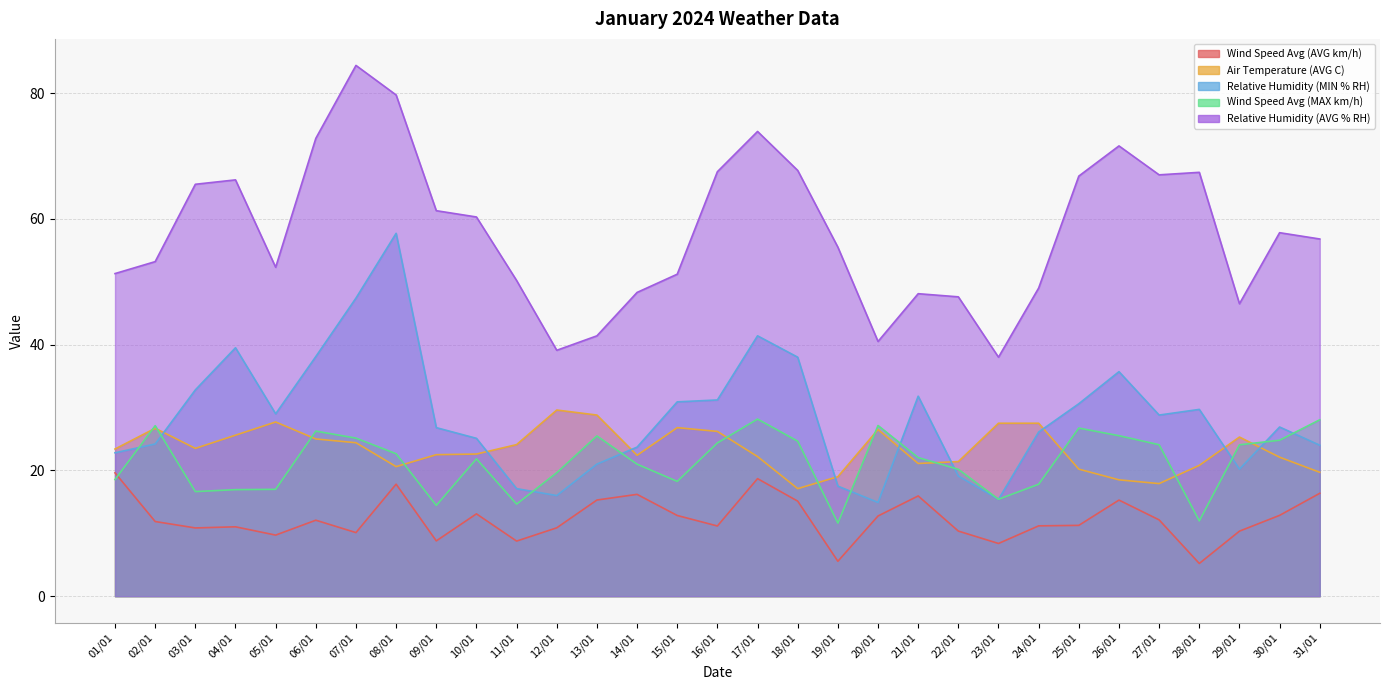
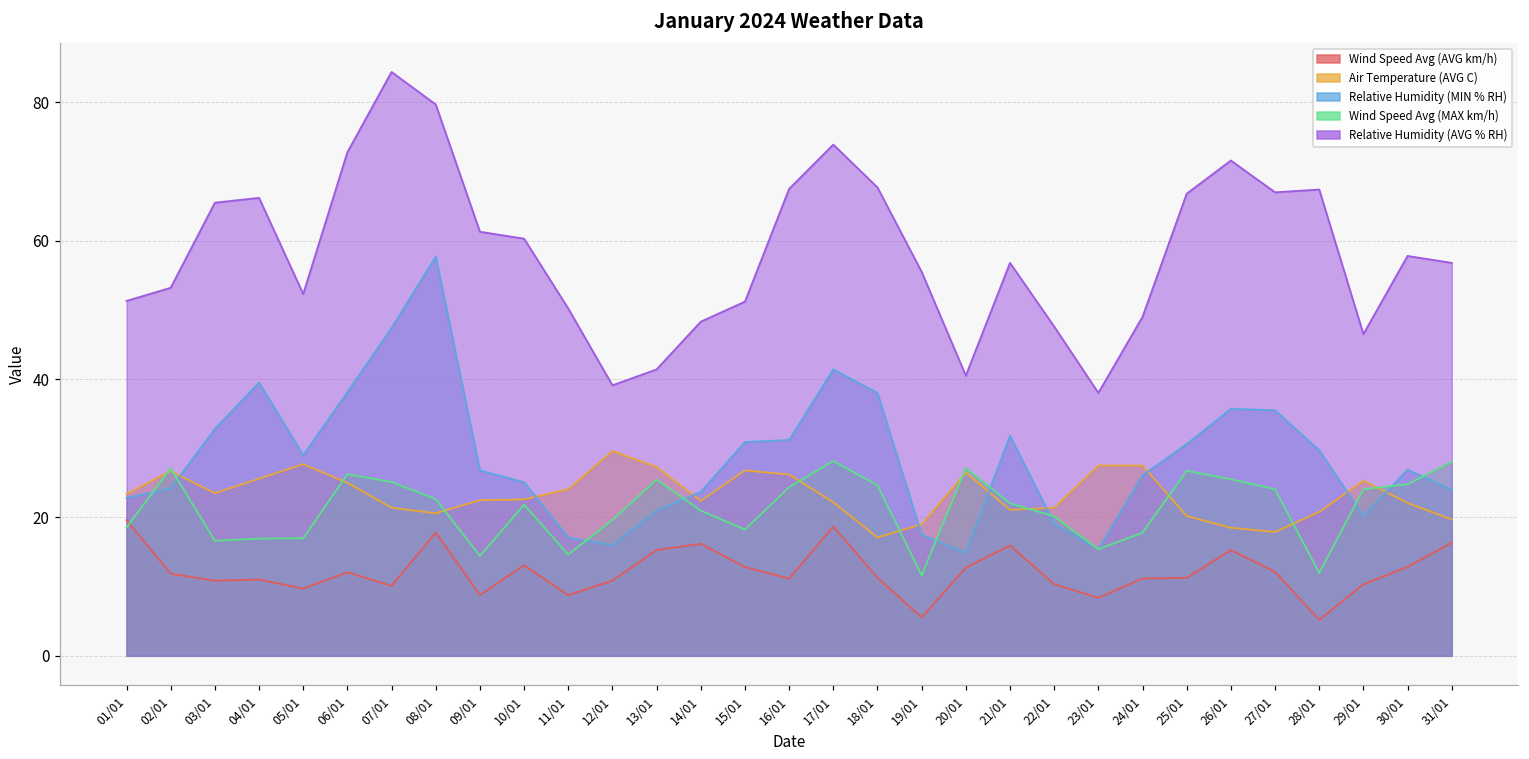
Air Temperature (AVG C), 07/01: 24 -> 21
Air Temperature (AVG C), 13/01: 29 -> 27
Wind Speed Avg (AVG km/h), 18/01: 15 -> 11
Relative Humidity (AVG % RH), 21/01: 48 -> 57
Relative Humidity (MIN % RH), 27/01: 29 -> 36
